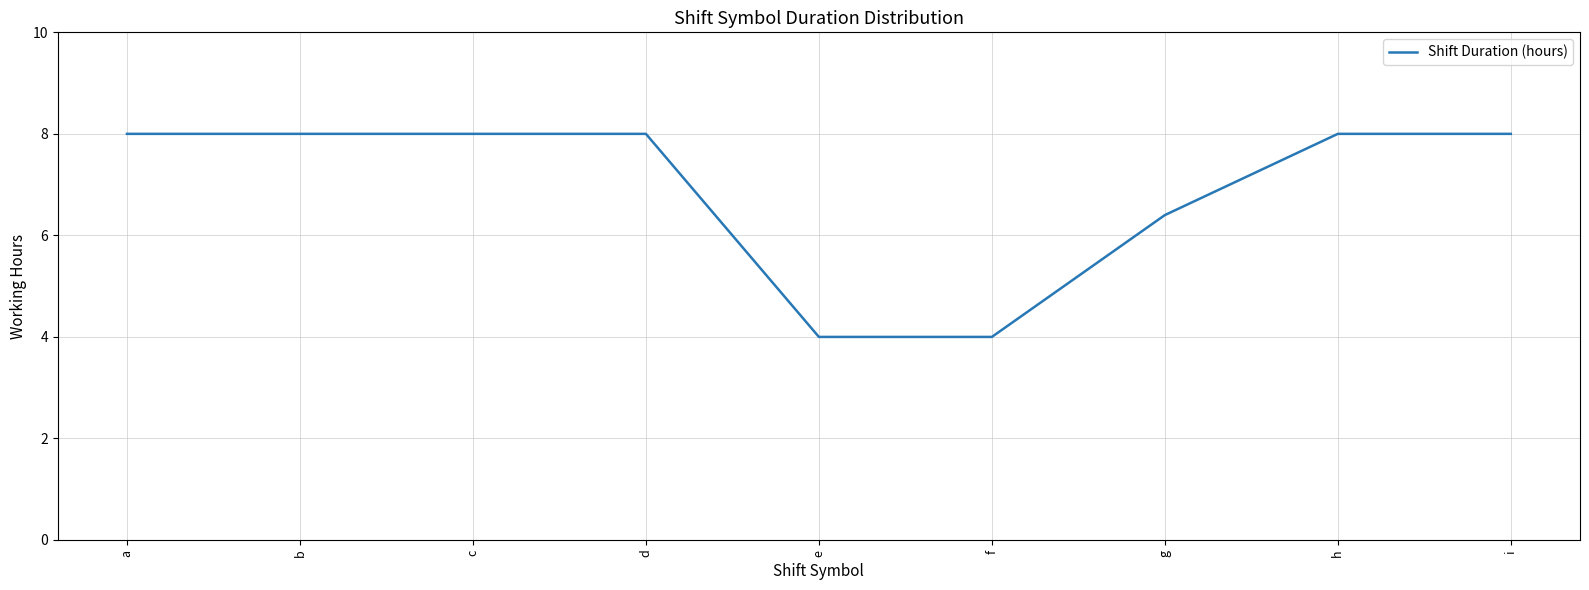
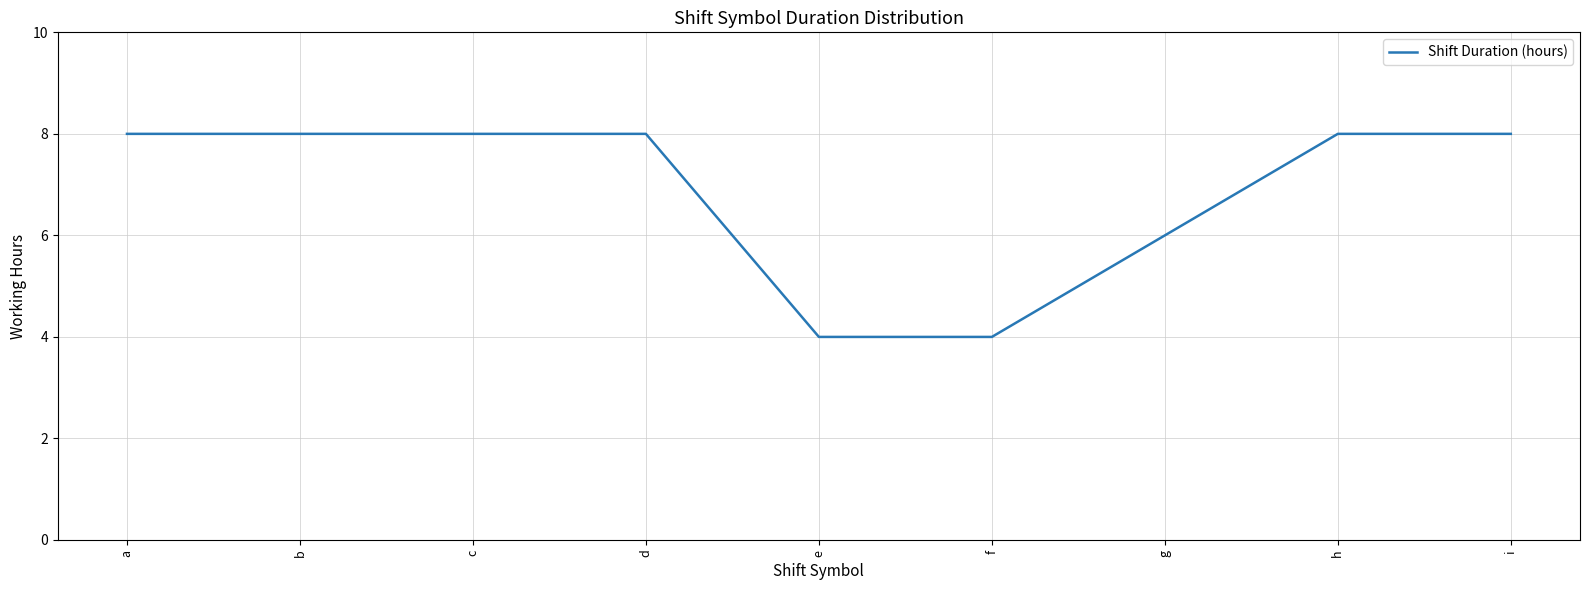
g: 6.4 -> 6.0
